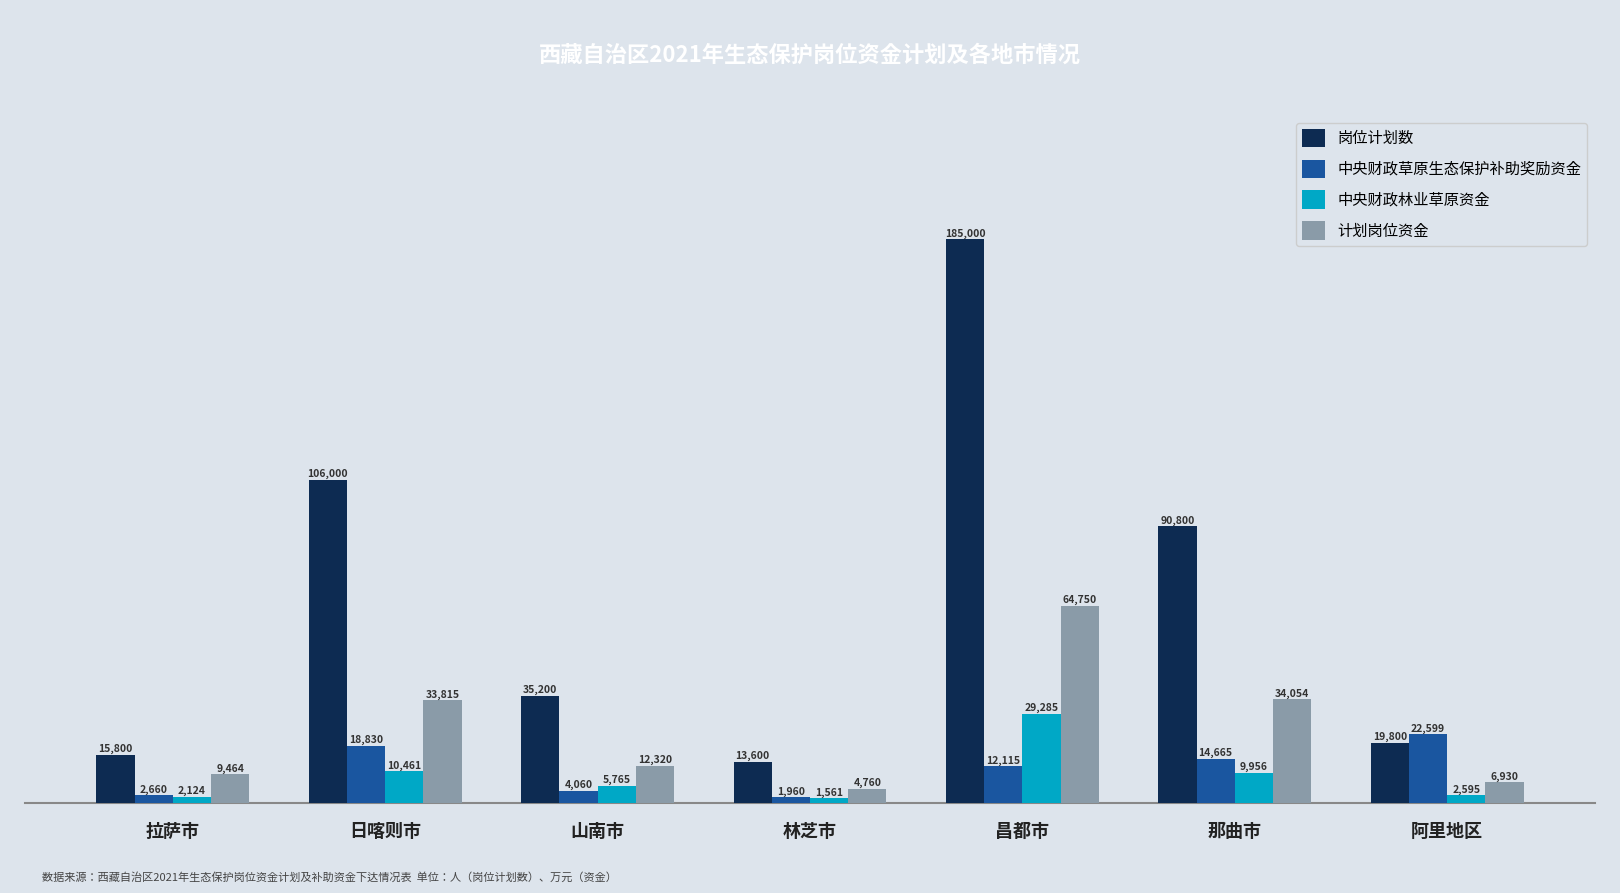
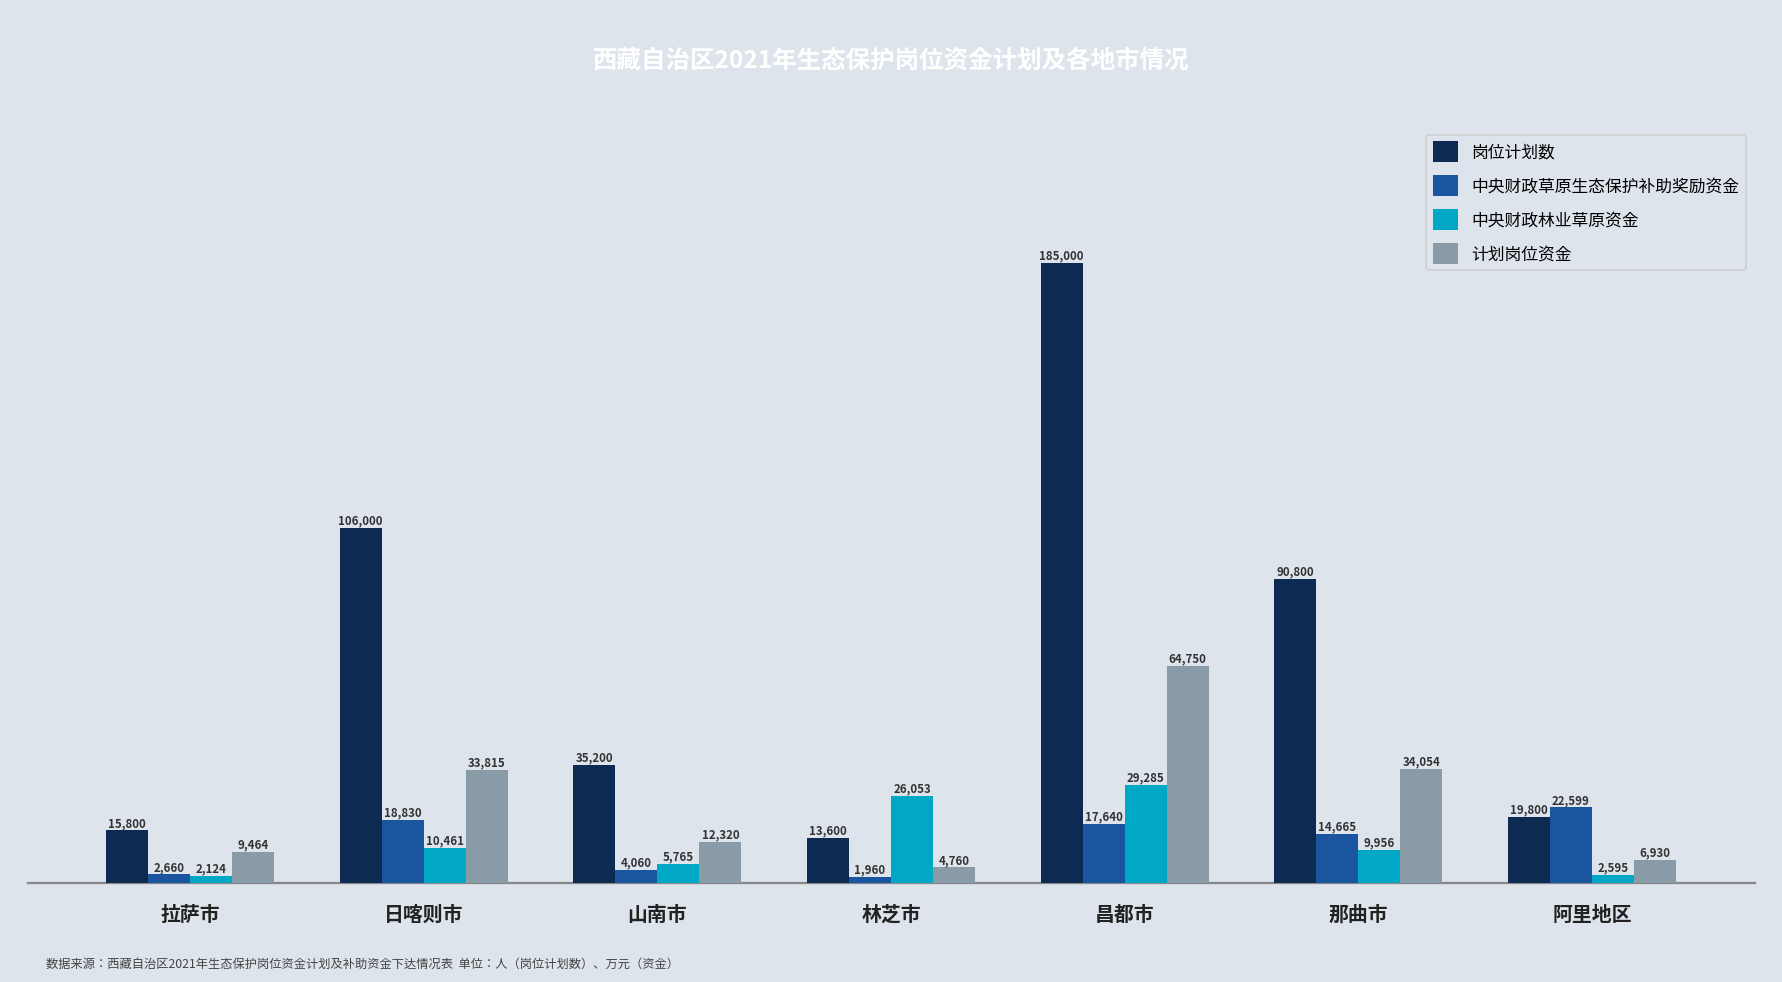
中央财政林业草原资金, 林芝市: 1,561 -> 26,053
中央财政草原生态保护补助奖励资金, 昌都市: 12,115 -> 17,640
